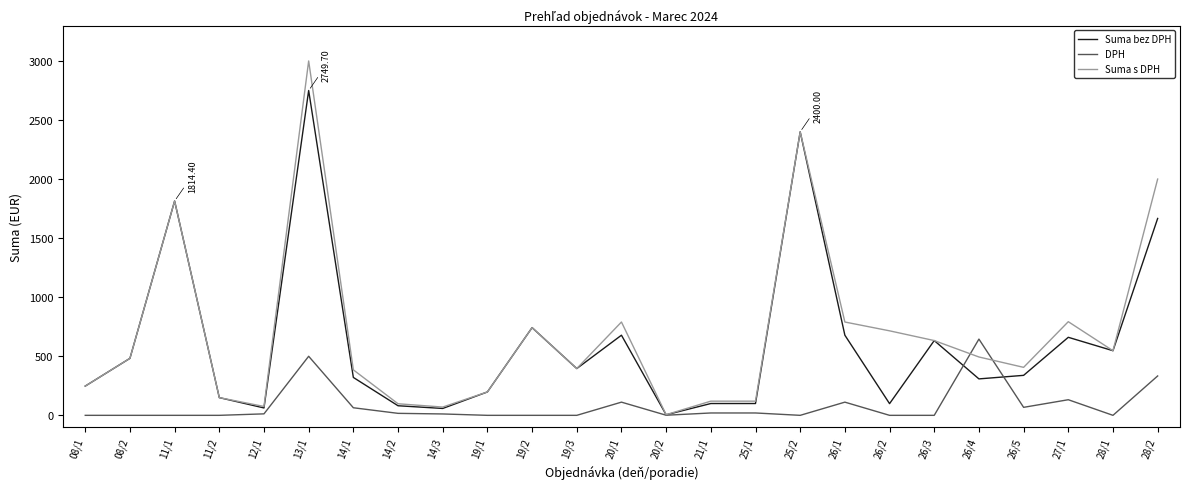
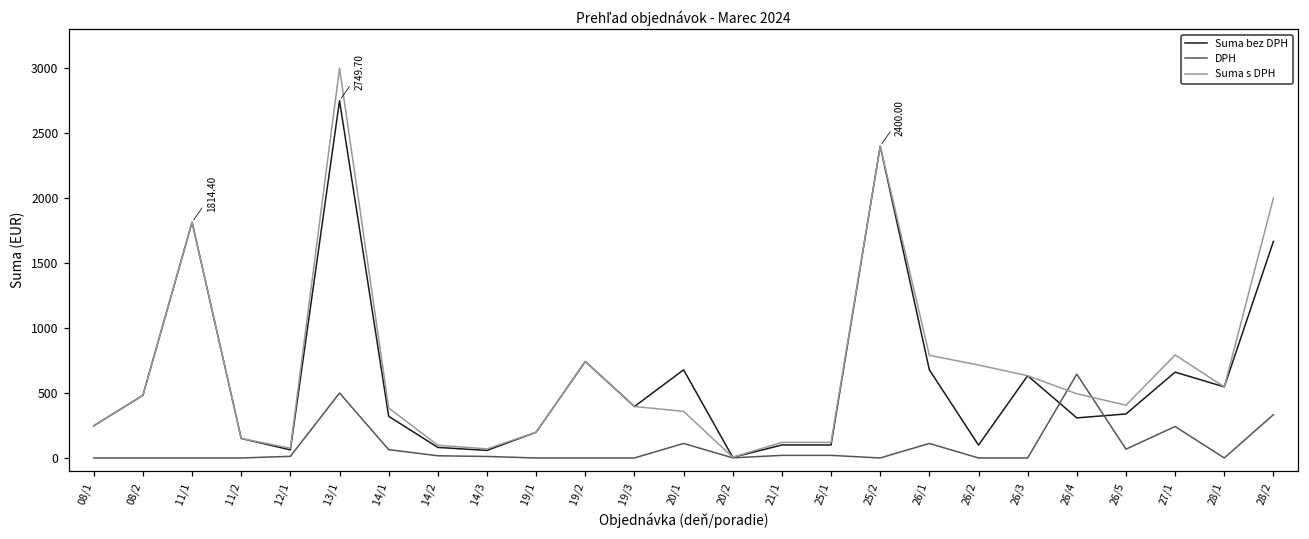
Suma s DPH, 20/1: 790 -> 360
DPH, 27/1: 130 -> 240
